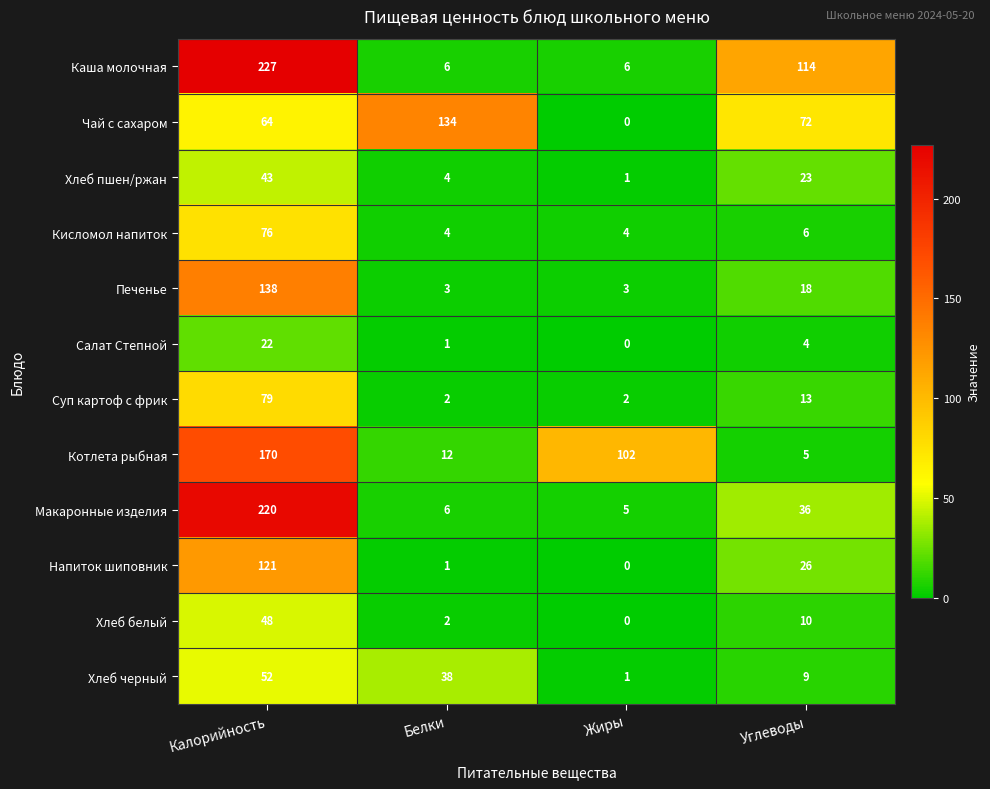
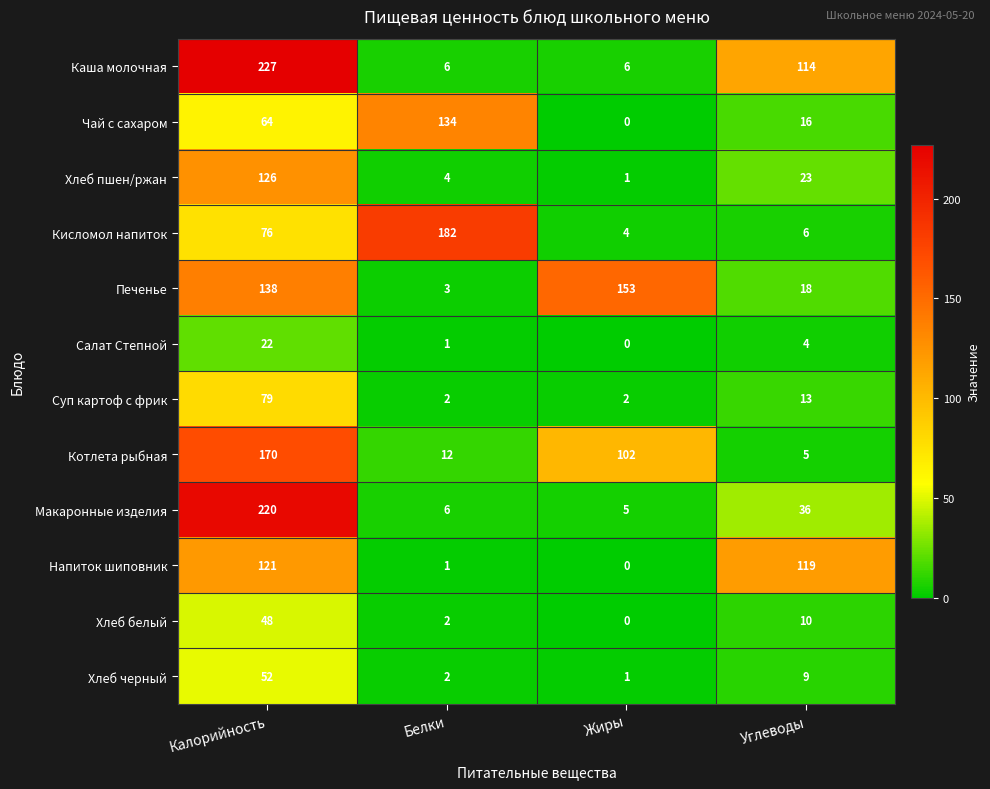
Чай с сахаром, Углеводы: 72 -> 16
Хлеб пшен/ржан, Калорийность: 43 -> 126
Кисломол напиток, Белки: 4 -> 182
Печенье, Жиры: 3 -> 153
Напиток шиповник, Углеводы: 26 -> 119
Хлеб черный, Белки: 38 -> 2
